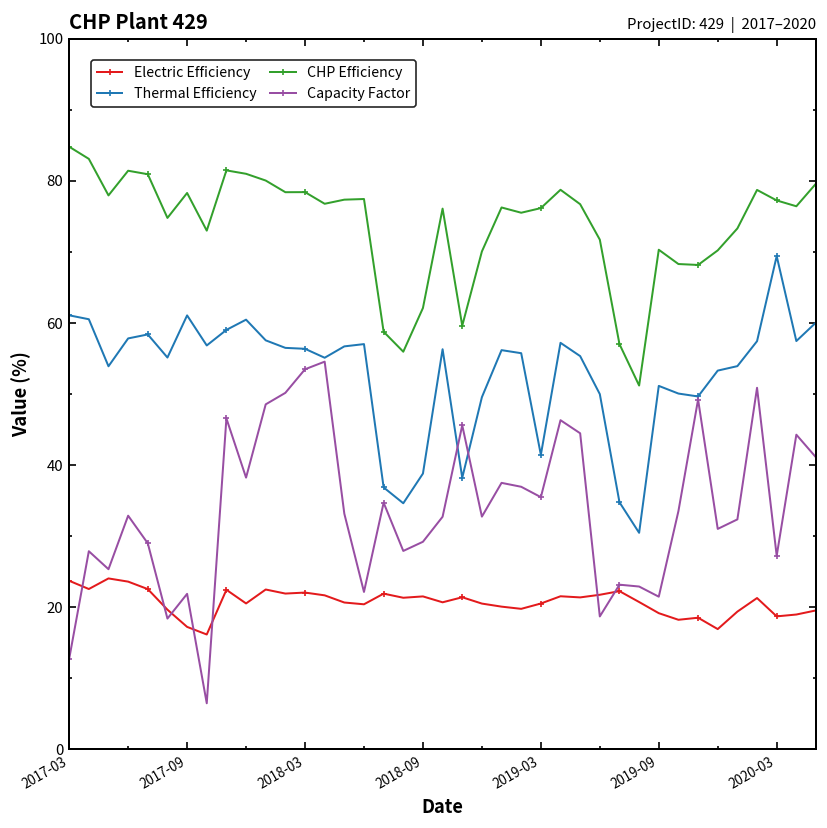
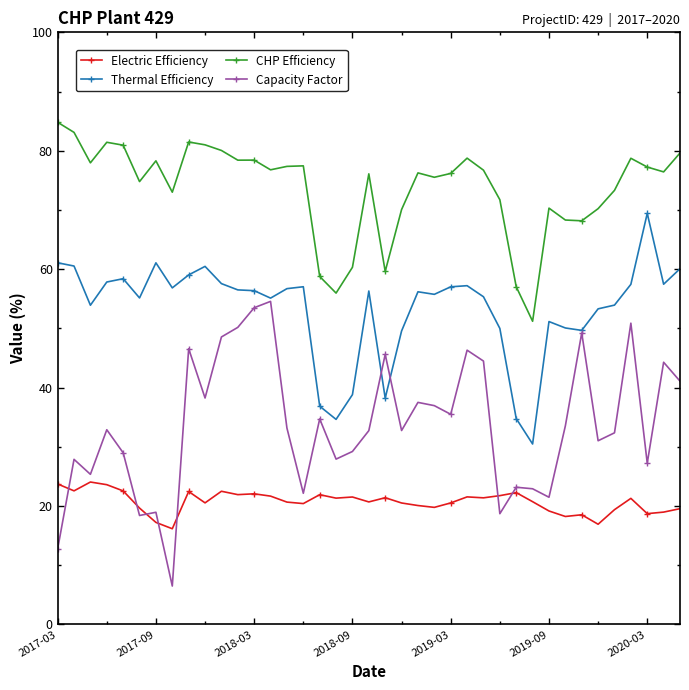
Capacity Factor, 2017-09: 22 -> 19
CHP Efficiency, 2018-09: 62 -> 60
Thermal Efficiency, 2019-03: 41 -> 57
